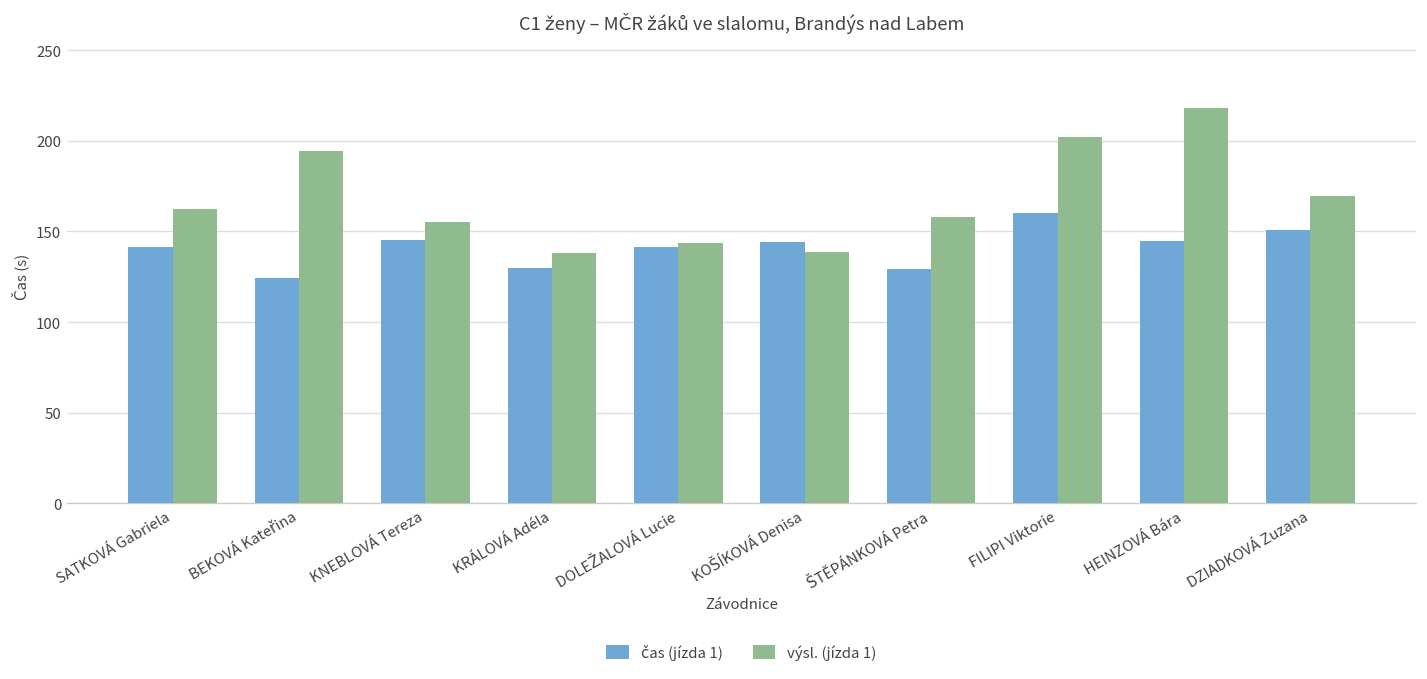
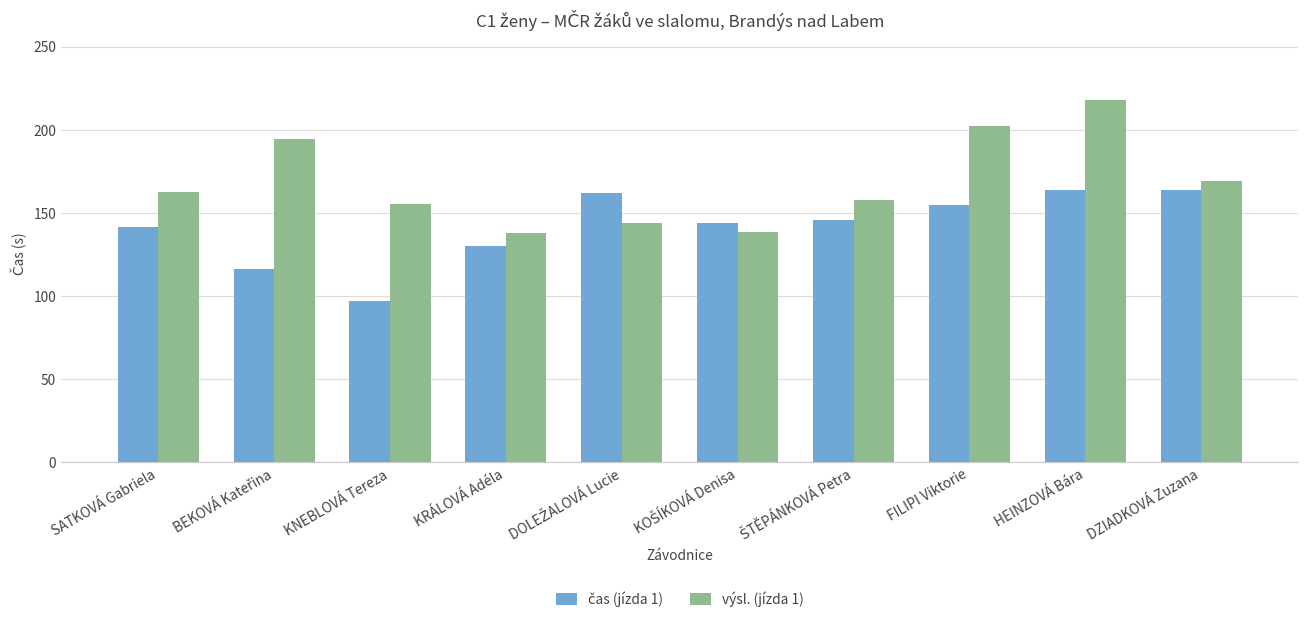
čas (jízda 1), BEKOVÁ Kateřina: 125 -> 116
čas (jízda 1), KNEBLOVÁ Tereza: 145 -> 97
čas (jízda 1), DOLEŽALOVÁ Lucie: 141 -> 162
čas (jízda 1), ŠTĚPÁNKOVÁ Petra: 129 -> 146
čas (jízda 1), FILIPI Viktorie: 160 -> 155
čas (jízda 1), HEINZOVÁ Bára: 145 -> 164
čas (jízda 1), DZIADKOVÁ Zuzana: 151 -> 163
